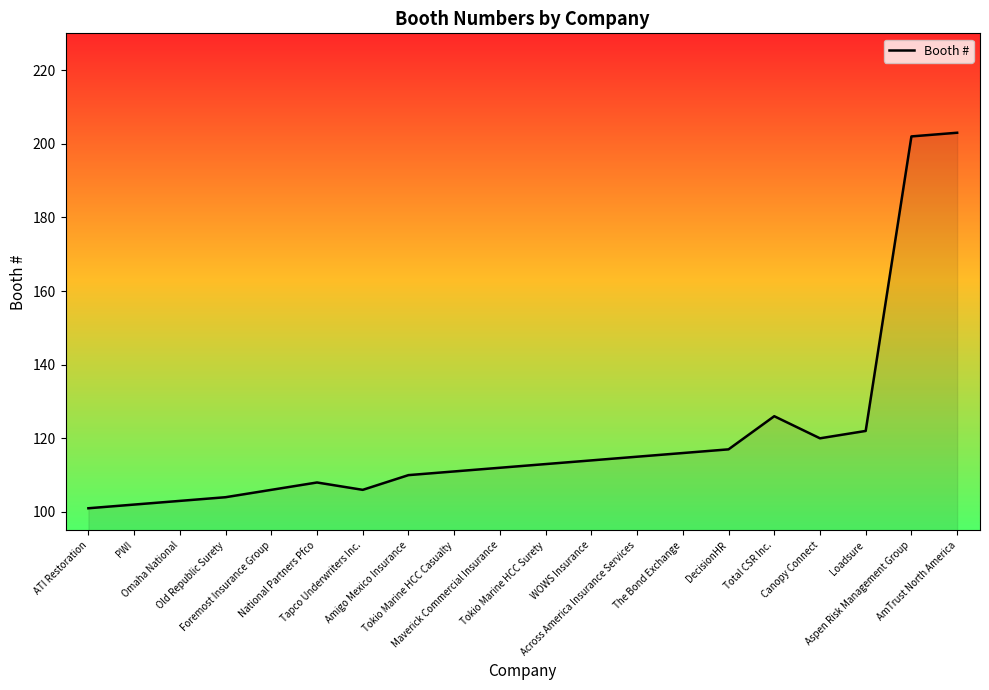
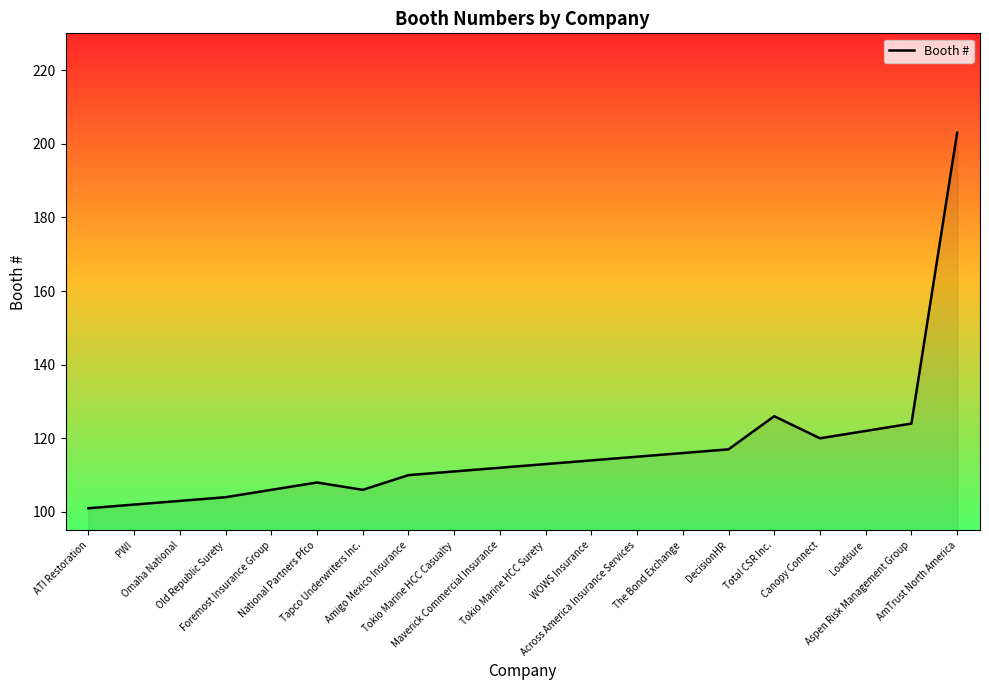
Aspen Risk Management Group: 202 -> 124
